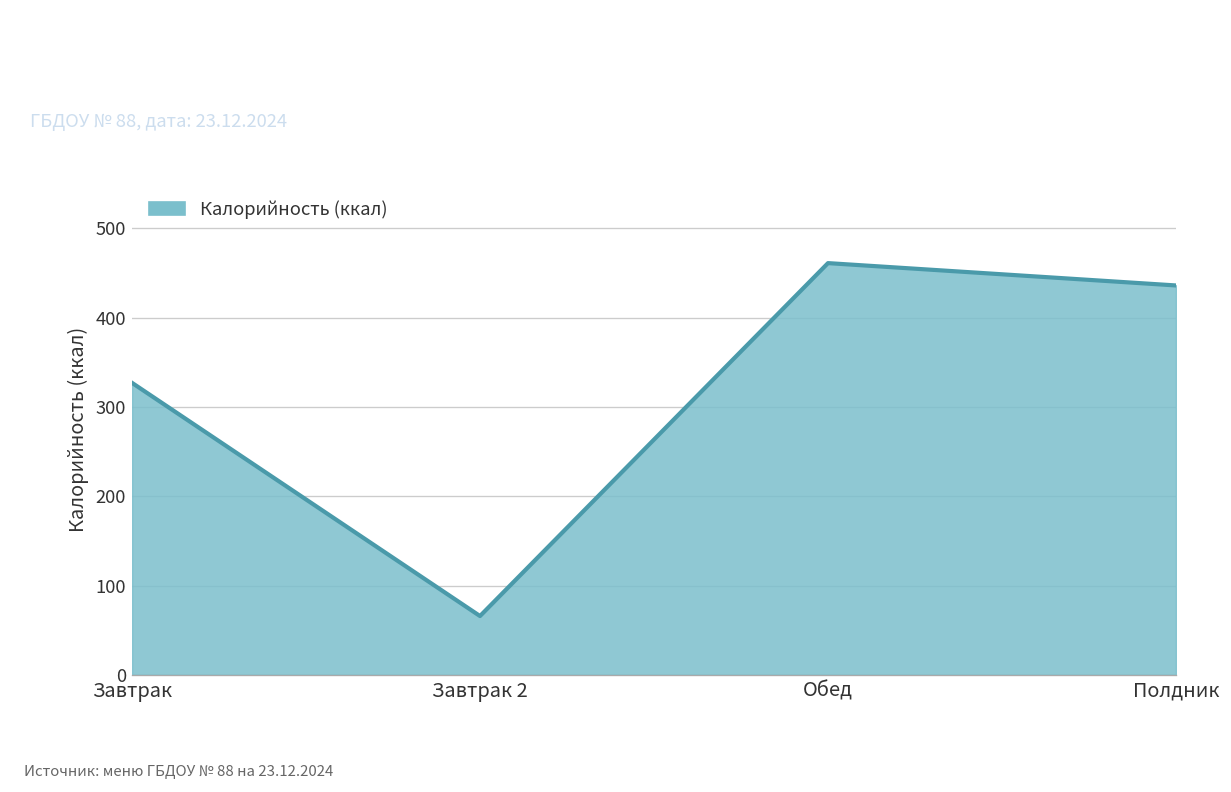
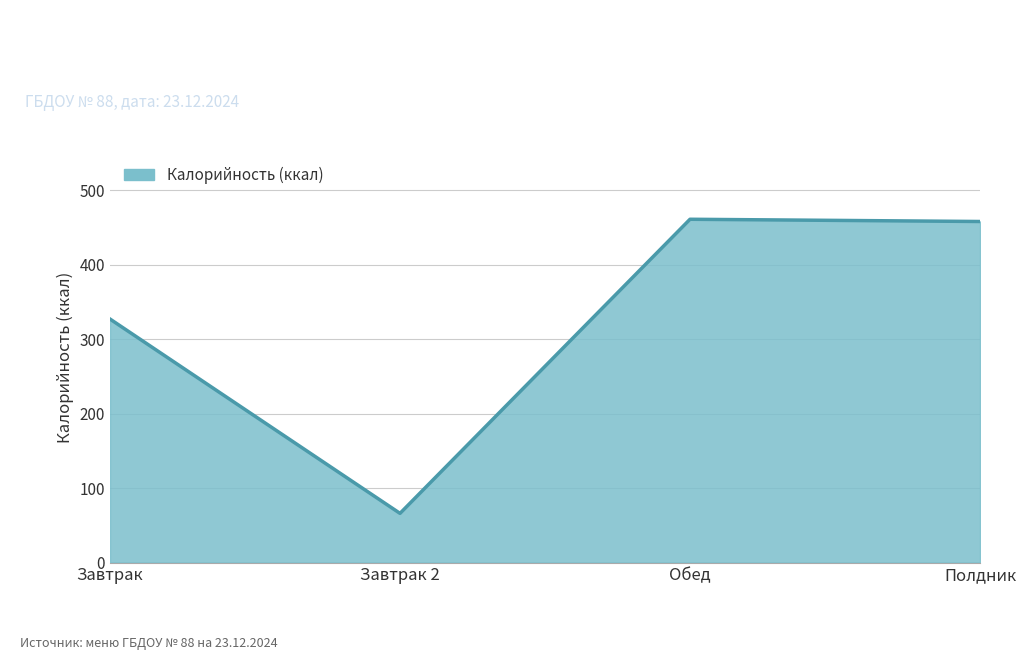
Полдник: 440 -> 460
